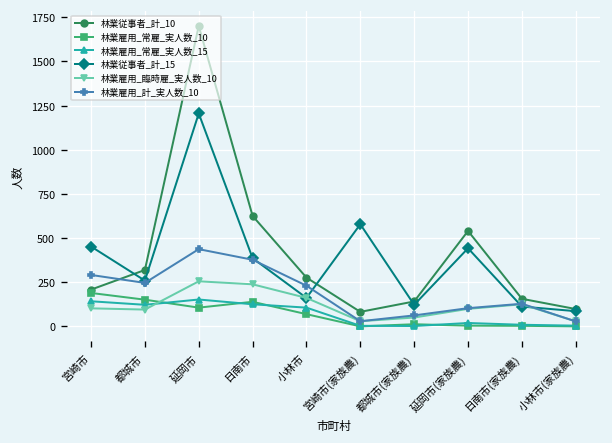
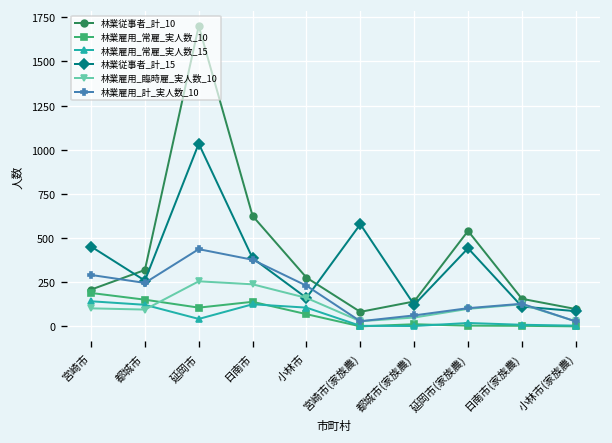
林業雇用_常雇_実人数_15, 延岡市: 150 -> 40
林業従事者_計_15, 延岡市: 1210 -> 1030
